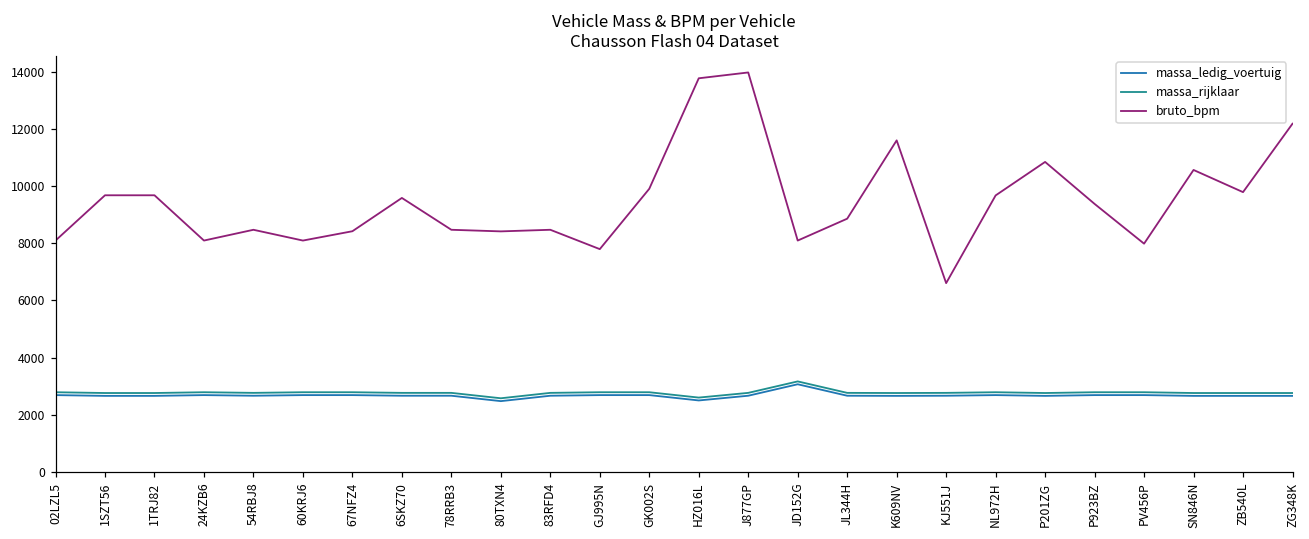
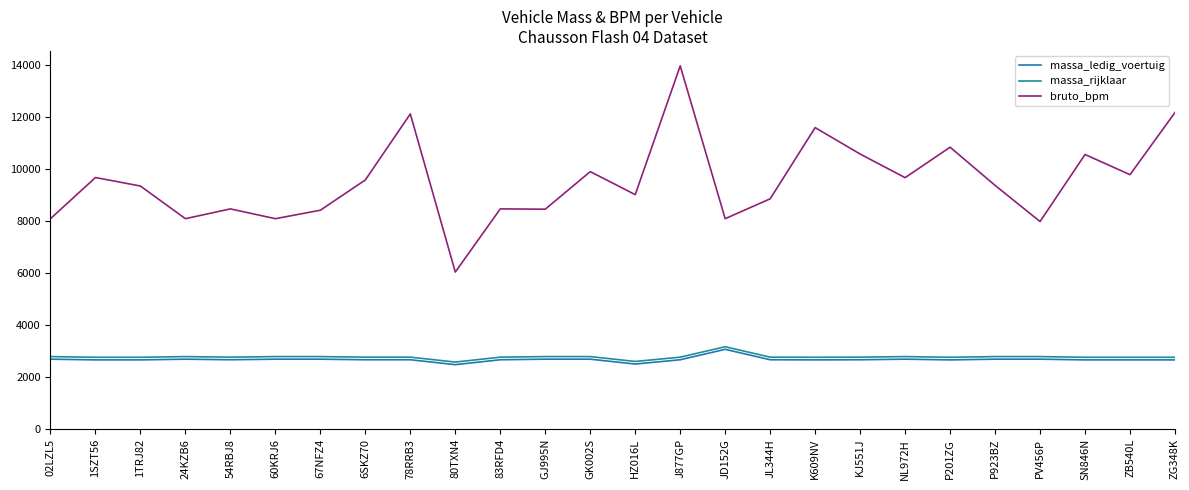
bruto_bpm, 1TRJ82: 9700 -> 9400
bruto_bpm, 78RRB3: 8500 -> 12100
bruto_bpm, 80TXN4: 8400 -> 6000
bruto_bpm, GJ995N: 7800 -> 8500
bruto_bpm, HZ016L: 13800 -> 9000
bruto_bpm, KJ551J: 6600 -> 10600
